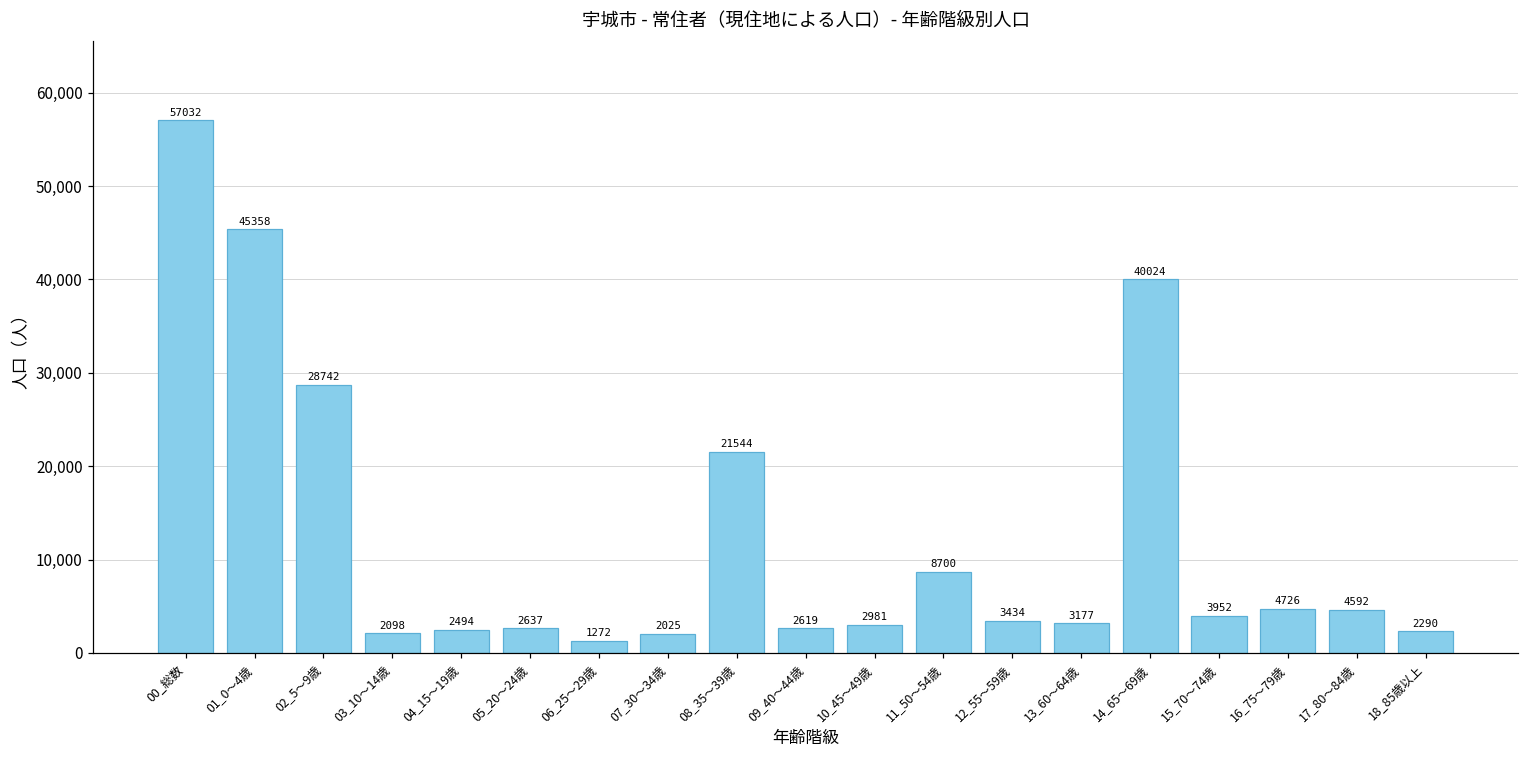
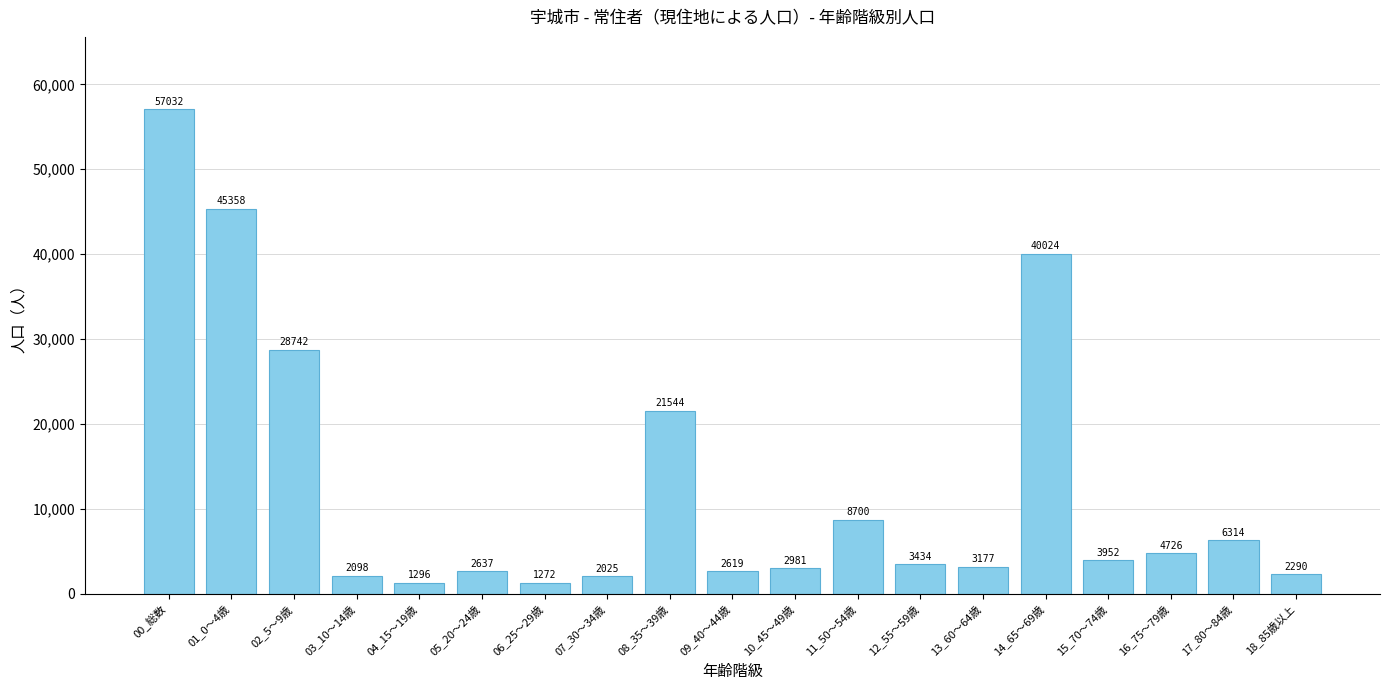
04_15～19歳: 2494 -> 1296
17_80～84歳: 4592 -> 6314
